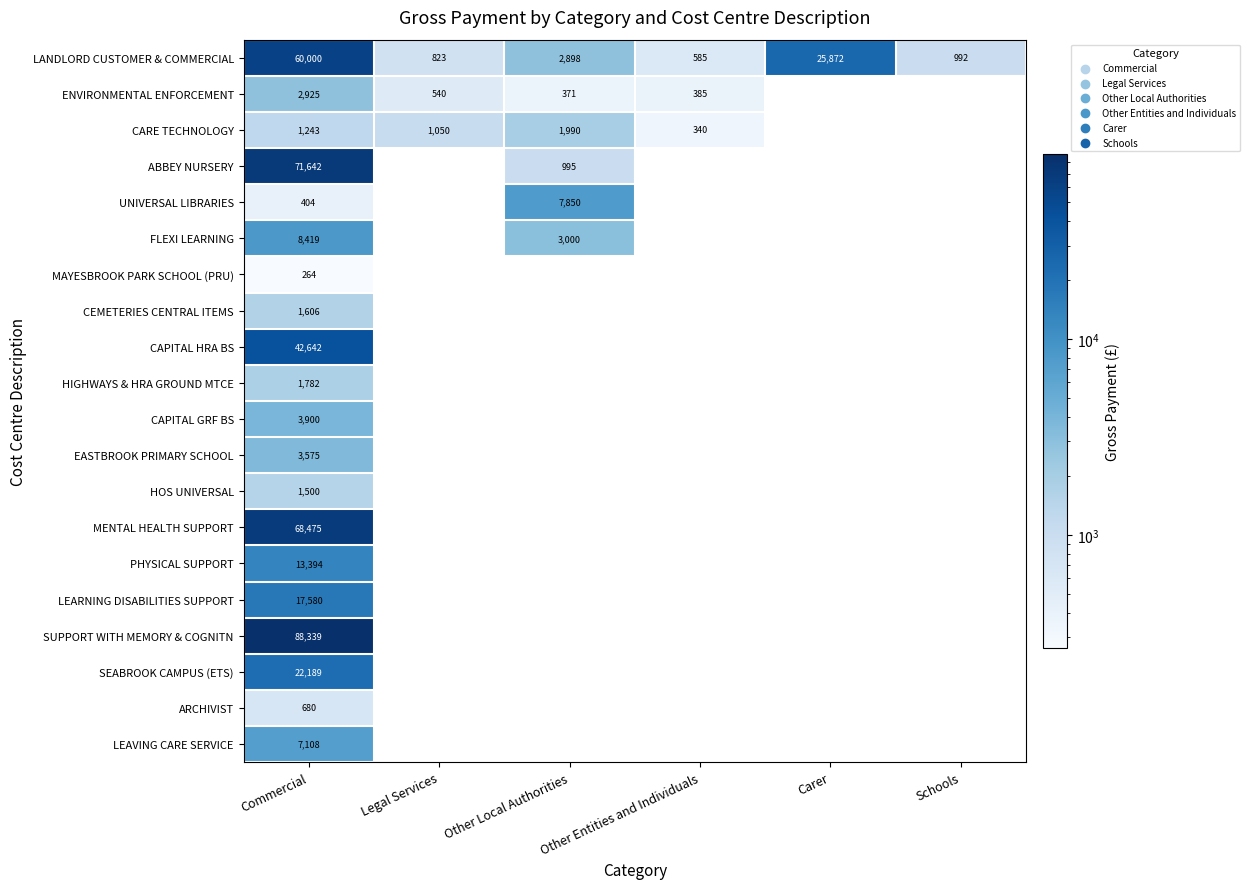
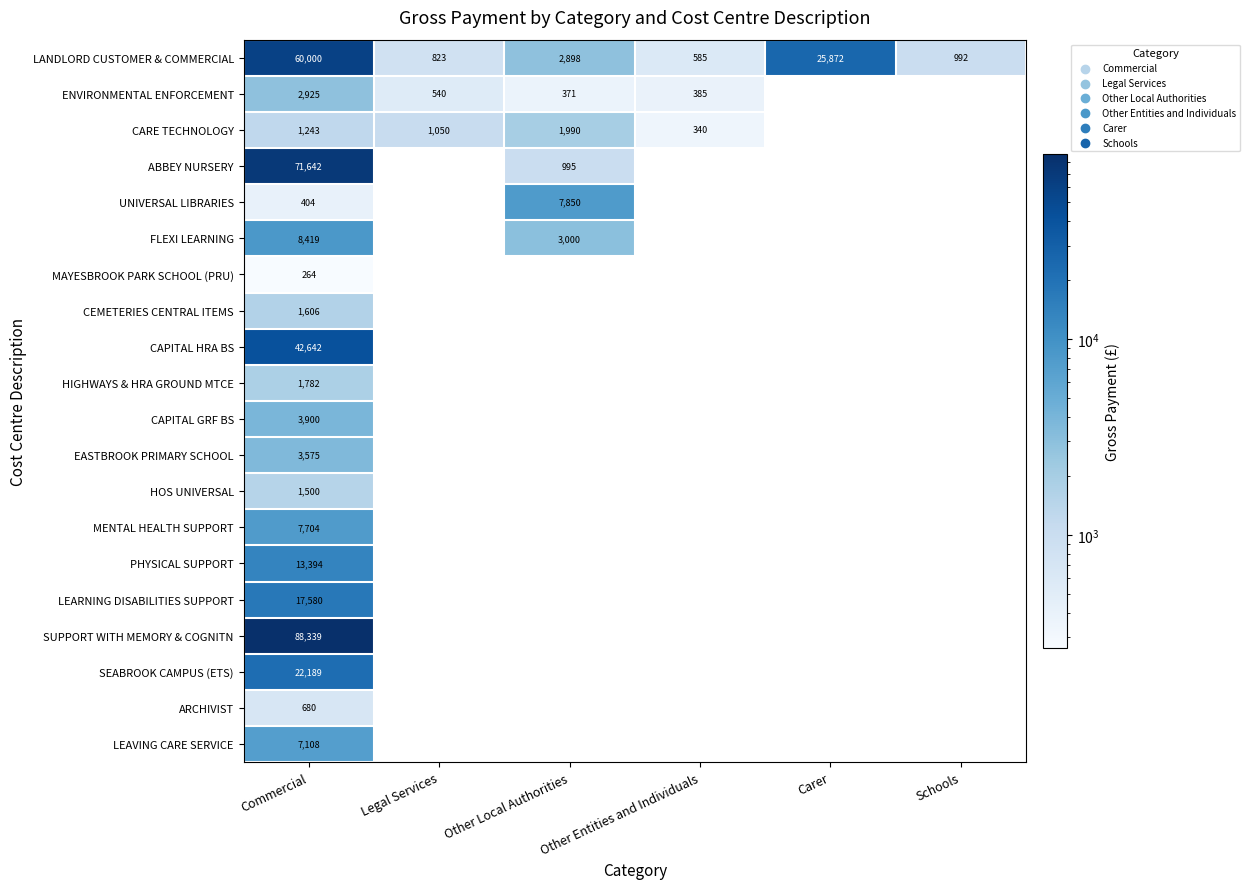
MENTAL HEALTH SUPPORT, Commercial: 68,475 -> 7,704
